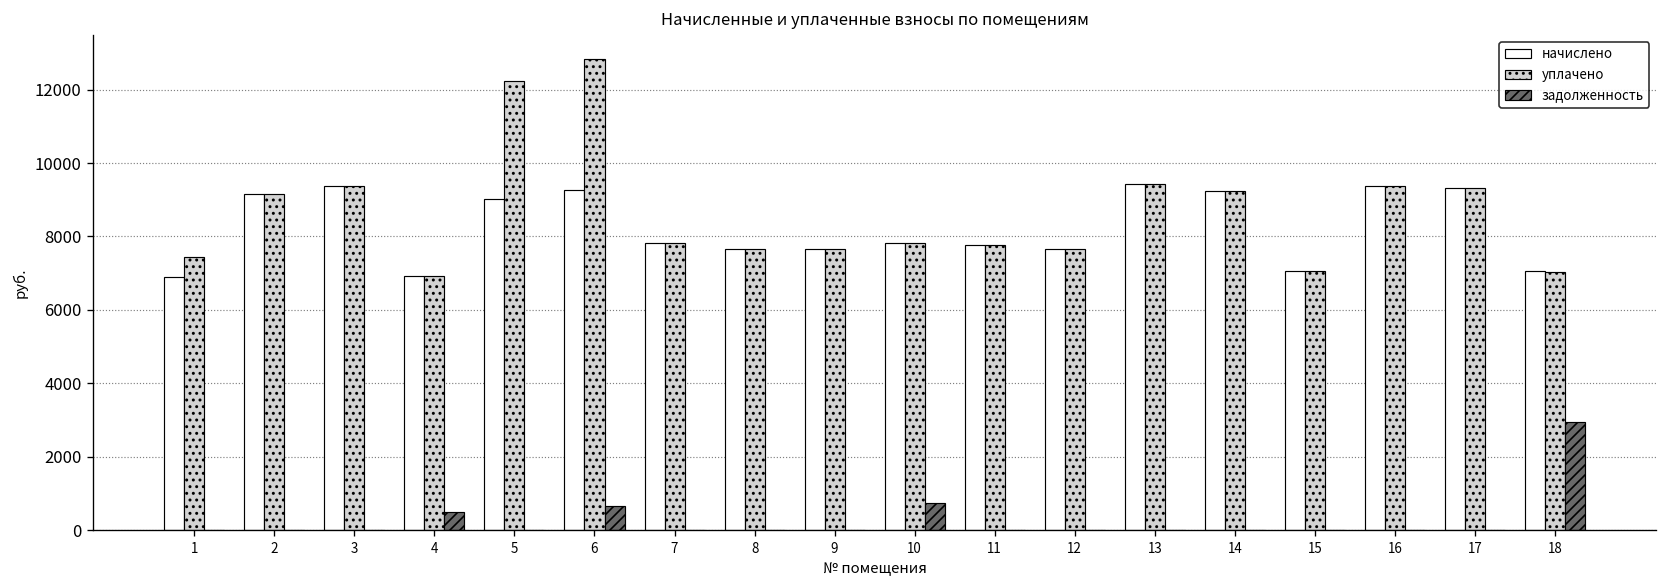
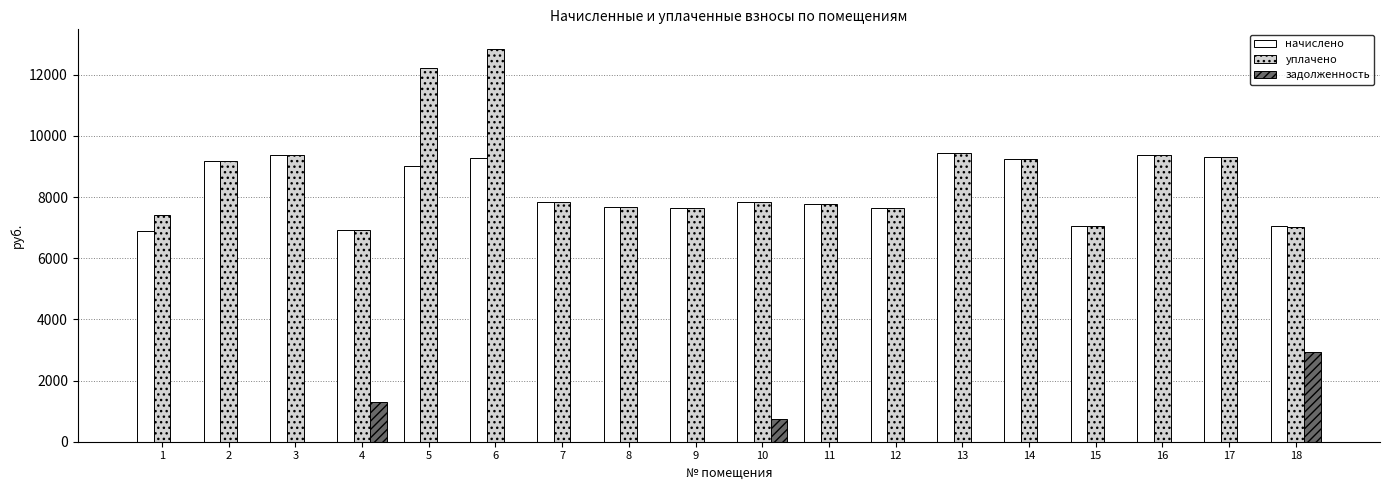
задолженность, 4: 500 -> 1300
задолженность, 6: 600 -> 0
